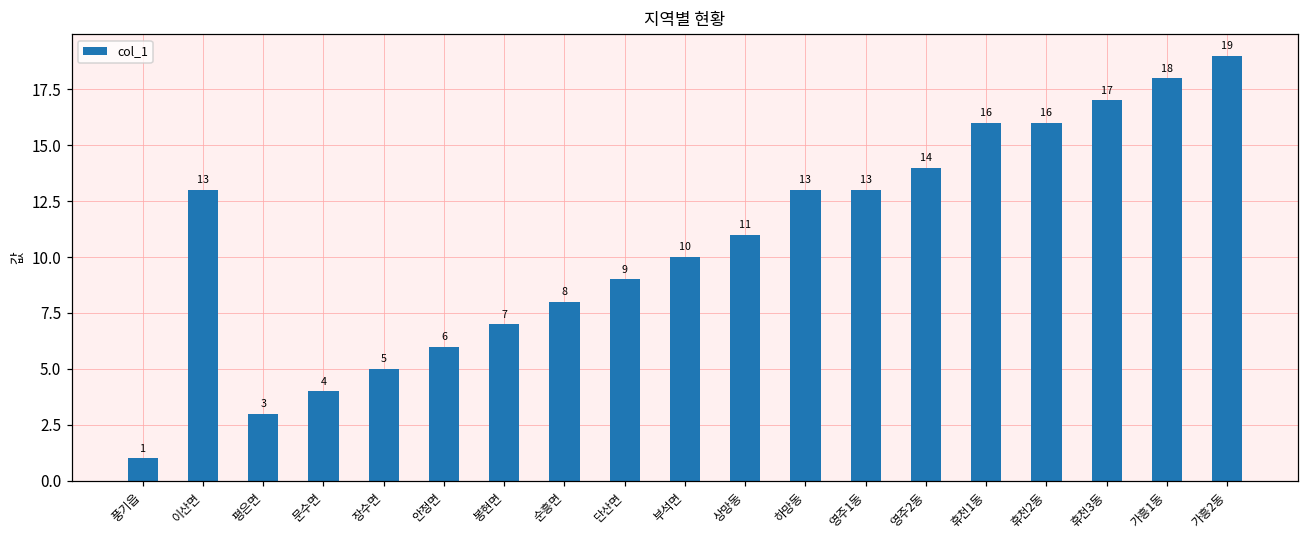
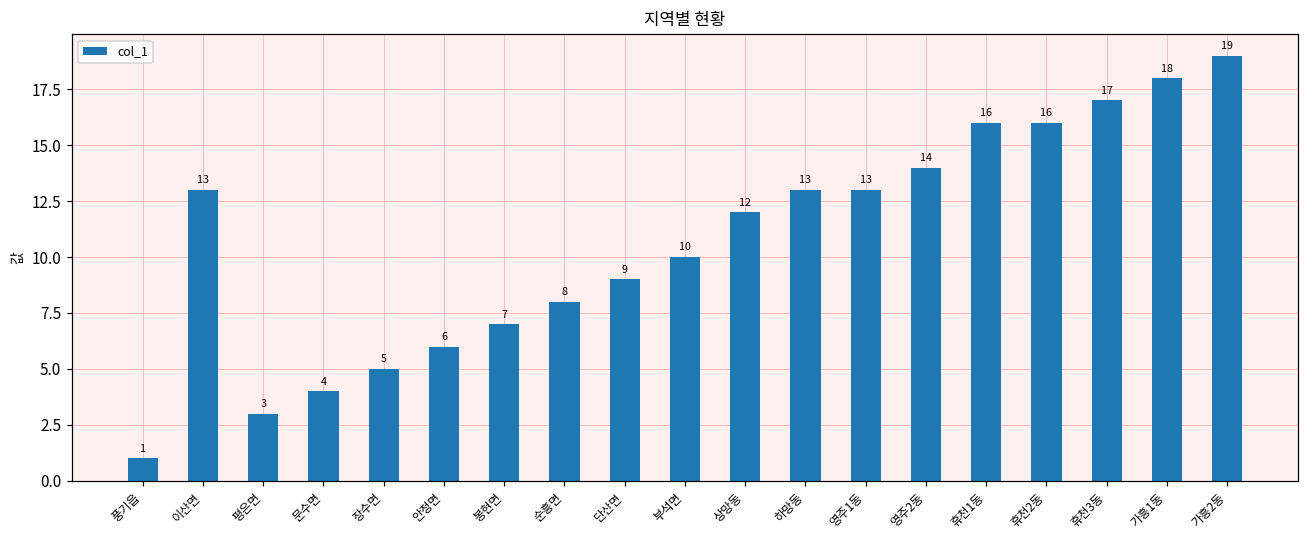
상망동: 11 -> 12
